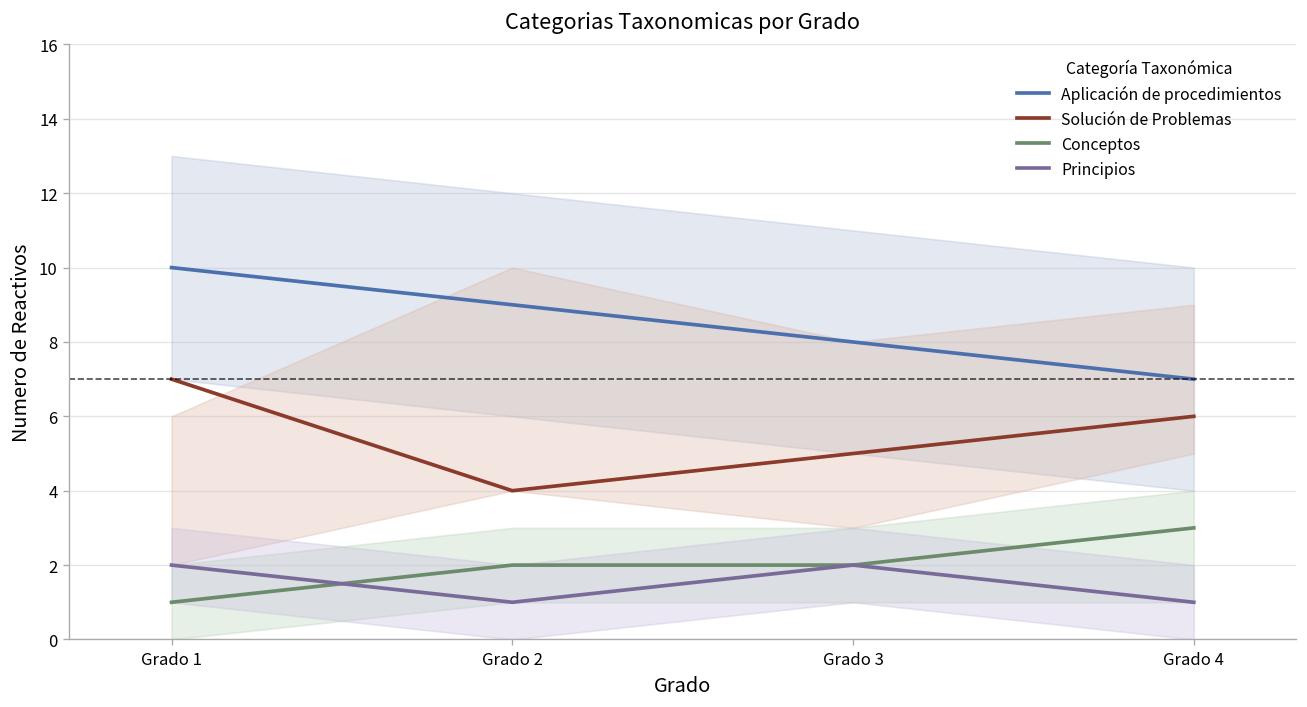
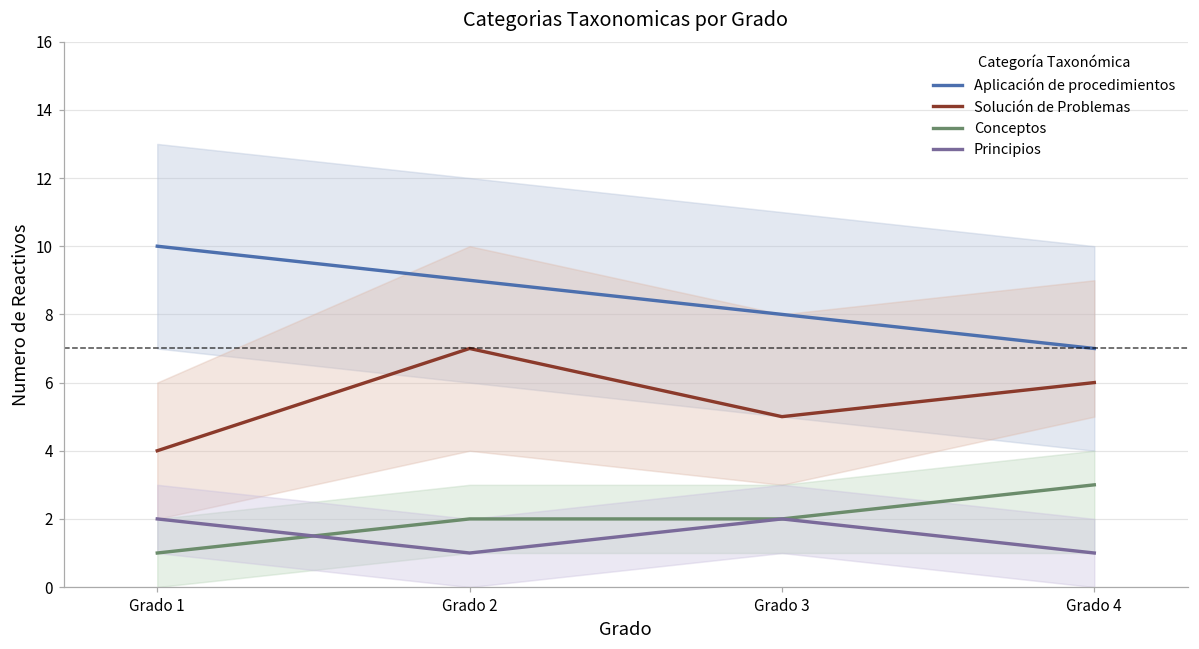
Solución de Problemas, Grado 1: 7 -> 4
Solución de Problemas, Grado 2: 4 -> 7
